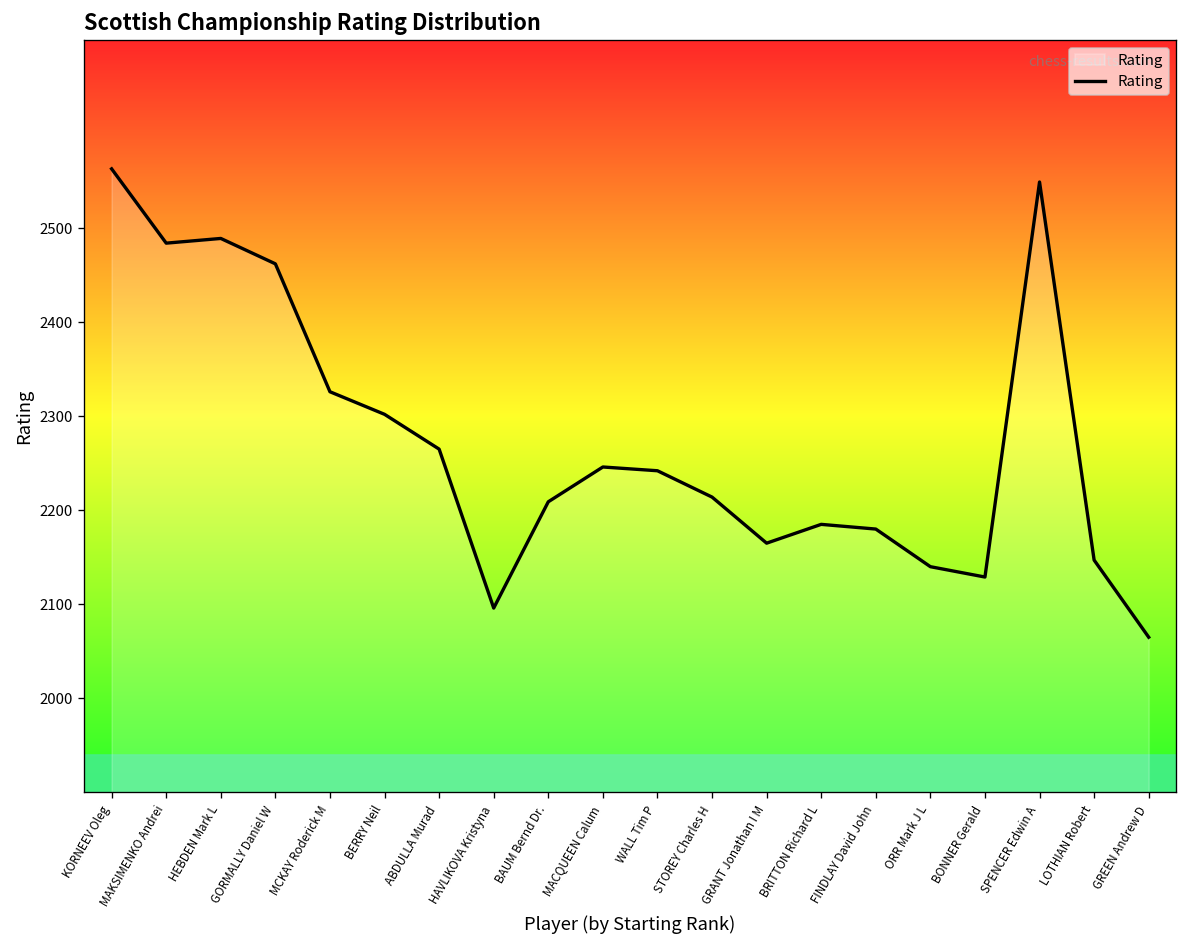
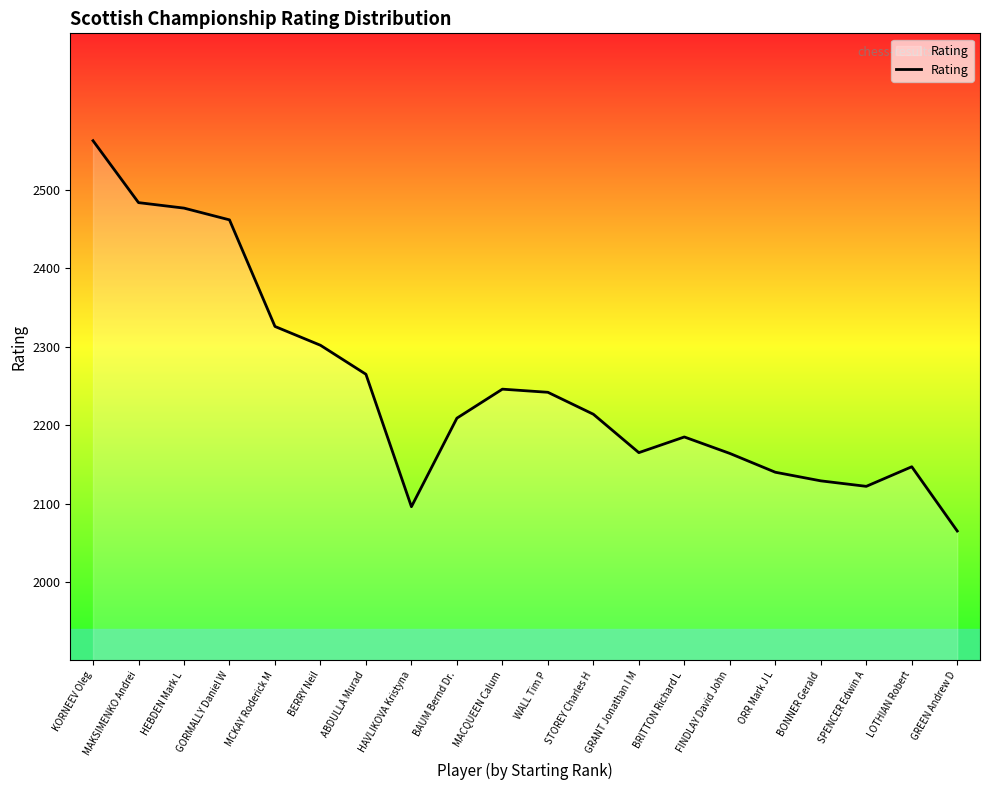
HEBDEN Mark L: 2490 -> 2480
FINDLAY David John: 2180 -> 2160
SPENCER Edwin A: 2550 -> 2120
